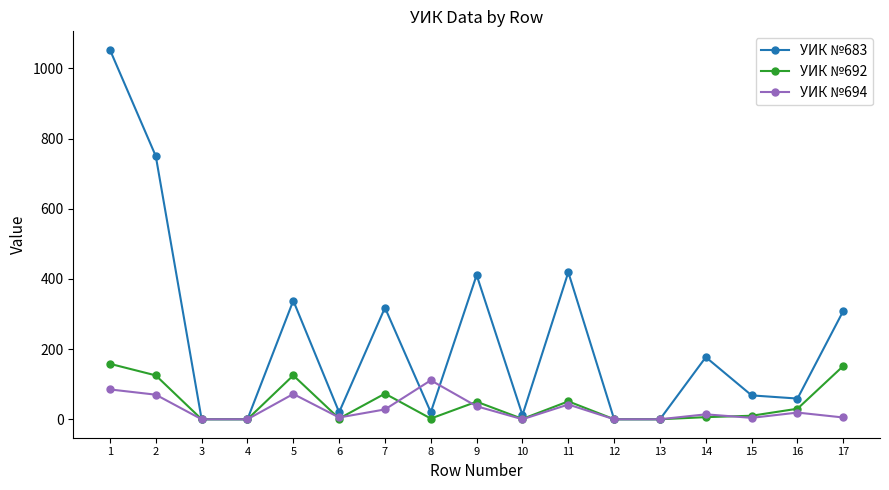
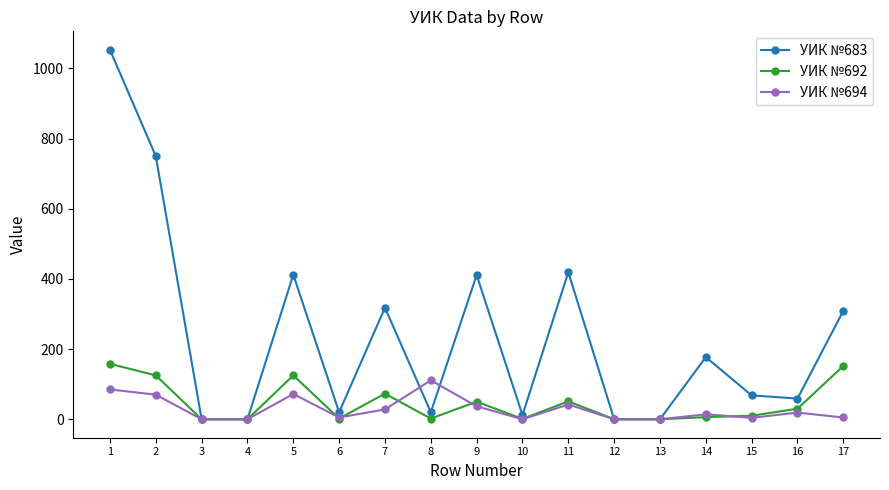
УИК №683, 5: 340 -> 410
